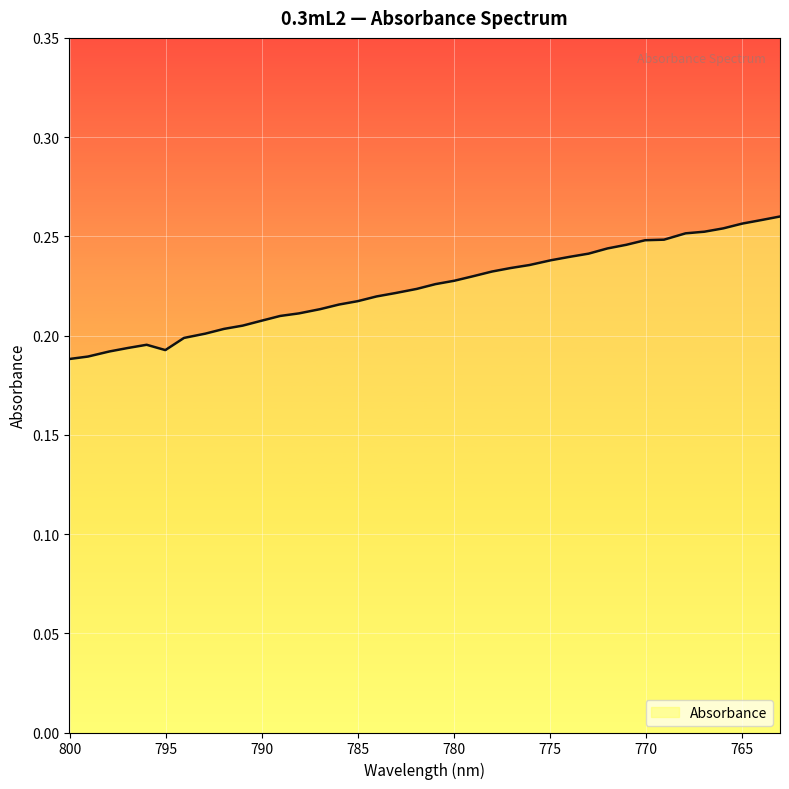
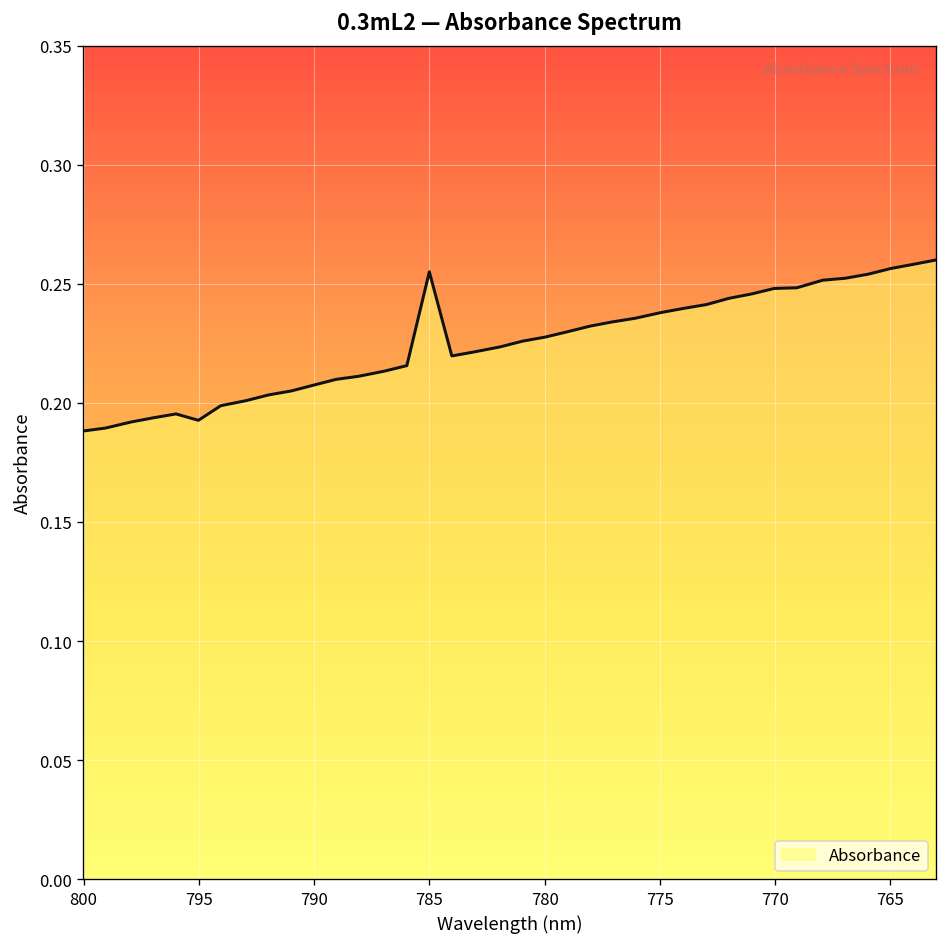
785: 0.217 -> 0.255
